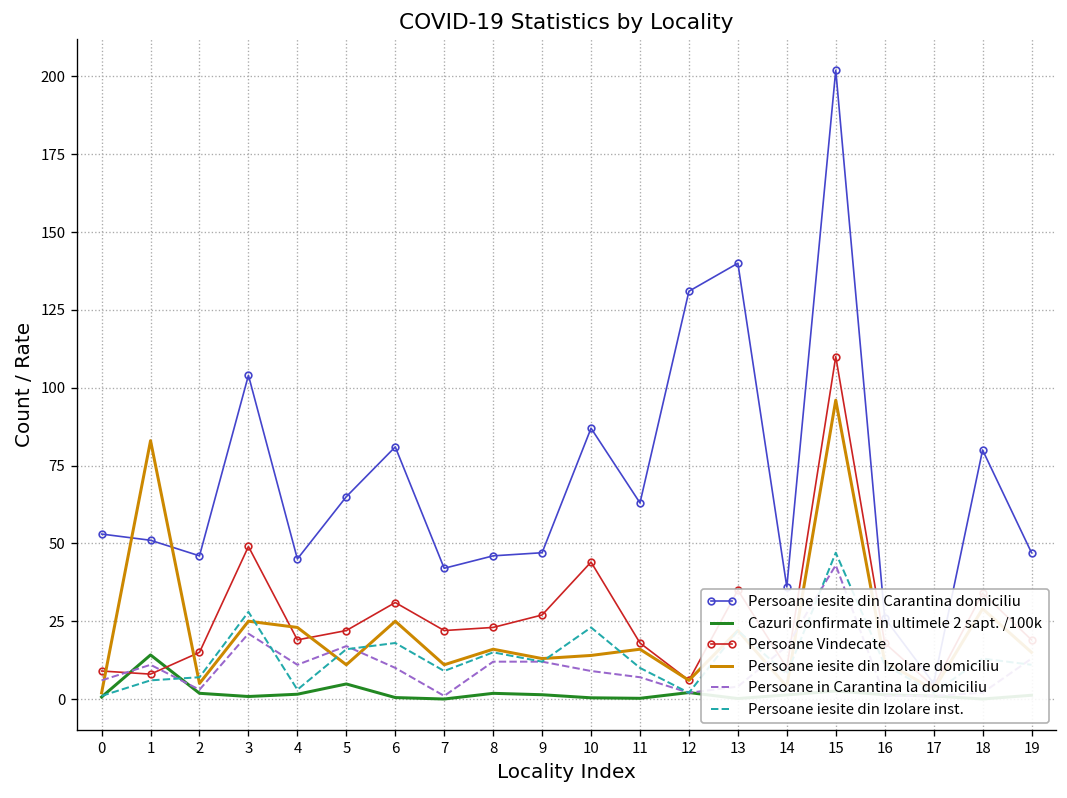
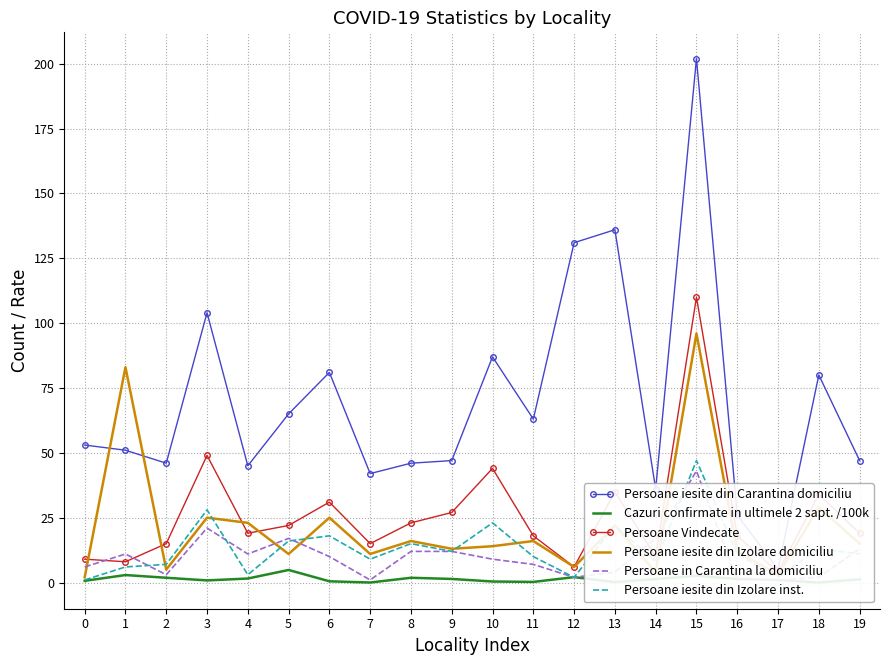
Cazuri confirmate in ultimele 2 sapt. /100k, 1: 14 -> 3
Persoane Vindecate, 7: 22 -> 15
Persoane iesite din Carantina domiciliu, 13: 140 -> 136
